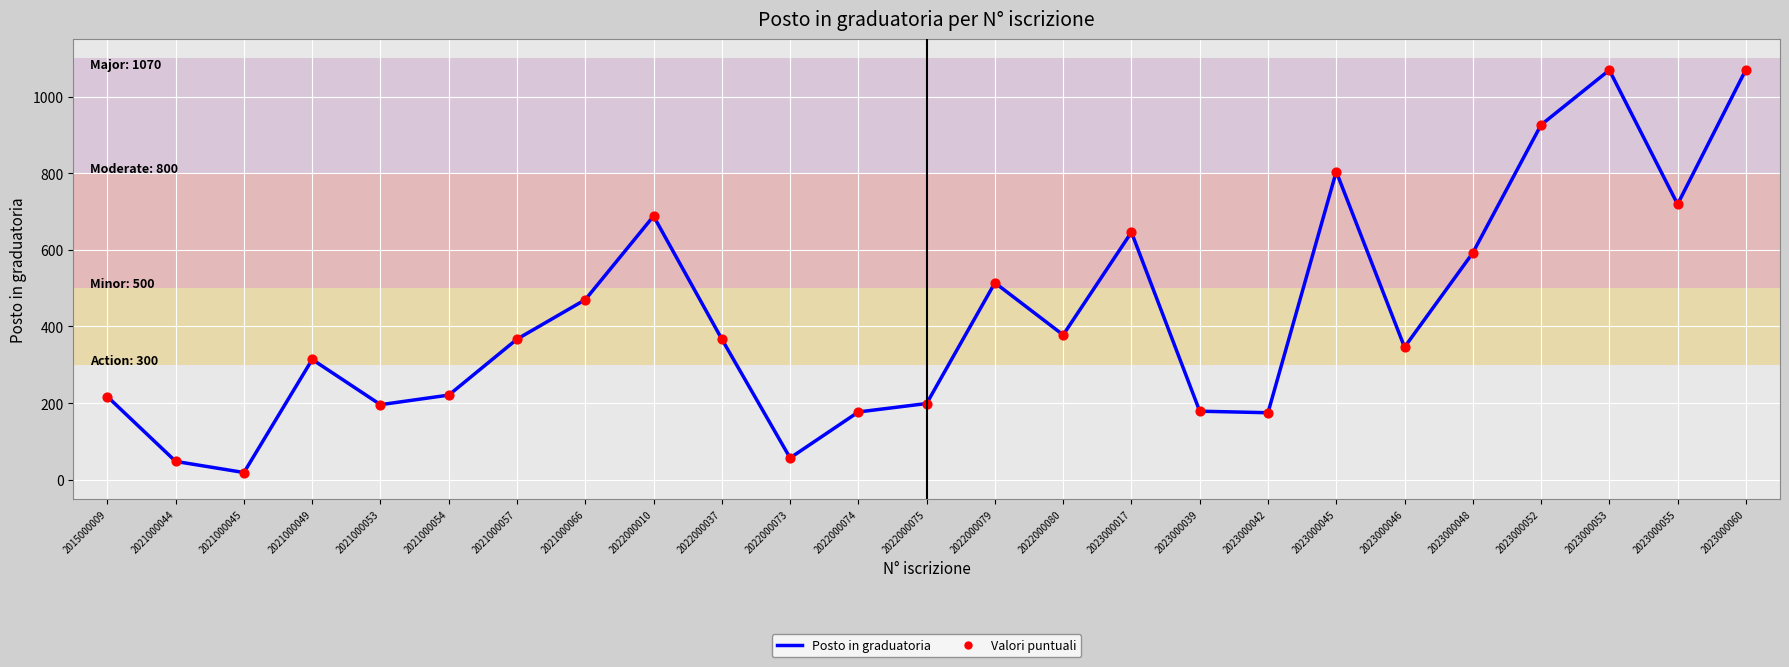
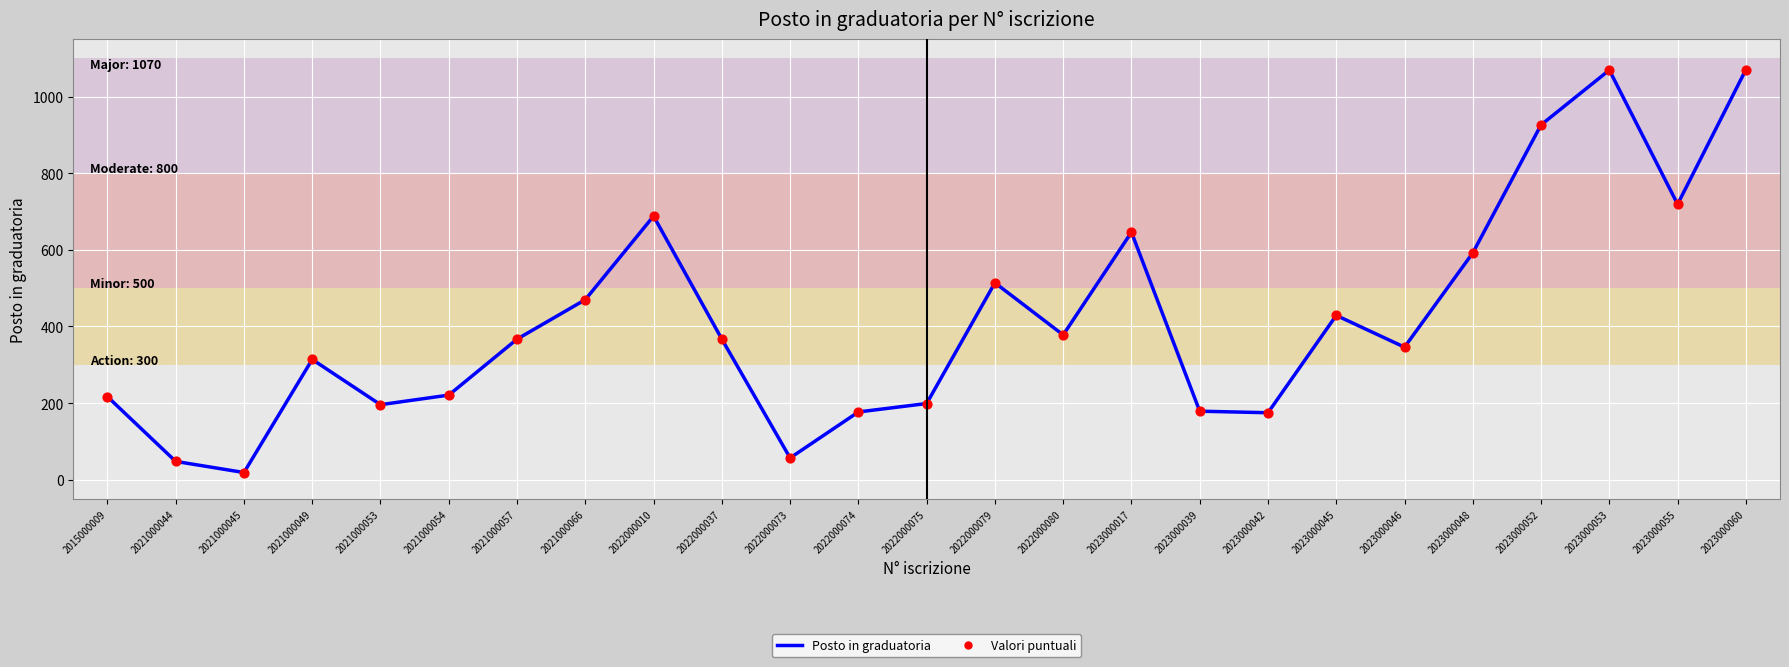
2023000045: 800 -> 430
